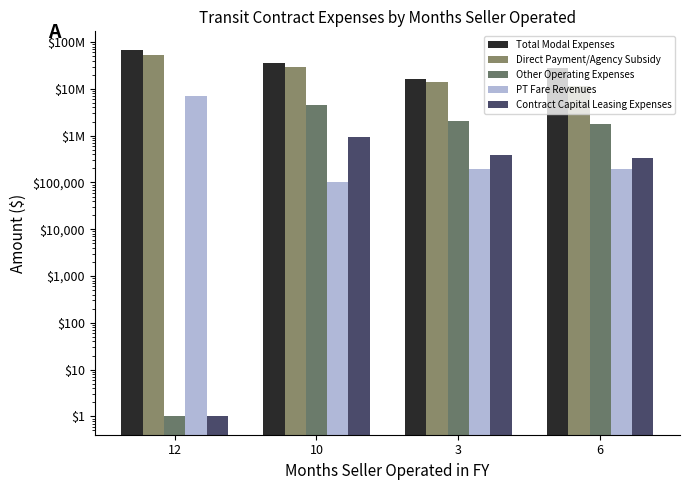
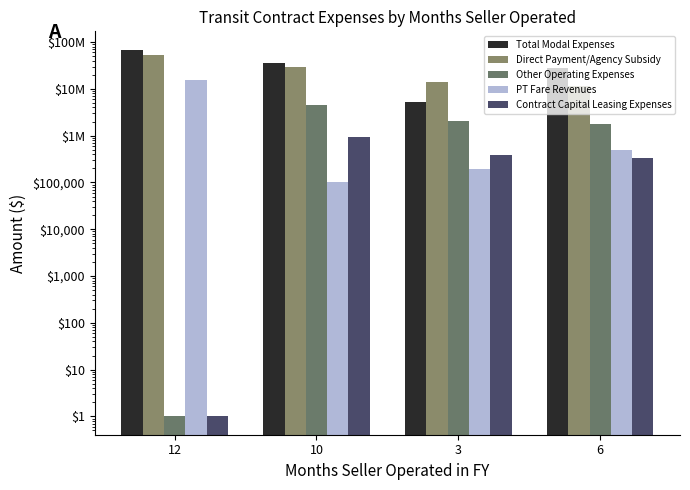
PT Fare Revenues, 12: $7,000,000 -> $16,000,000
Total Modal Expenses, 3: $16,000,000 -> $5,000,000
PT Fare Revenues, 6: $190,000 -> $500,000
